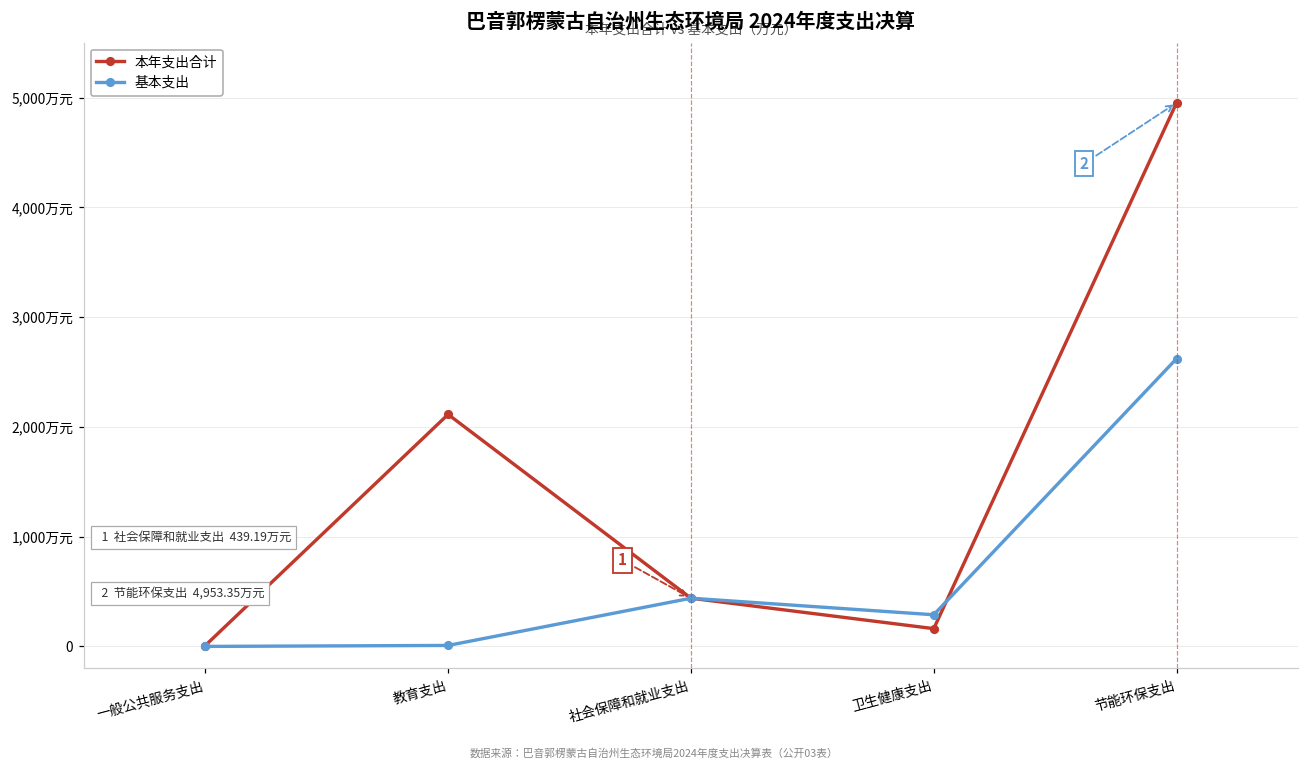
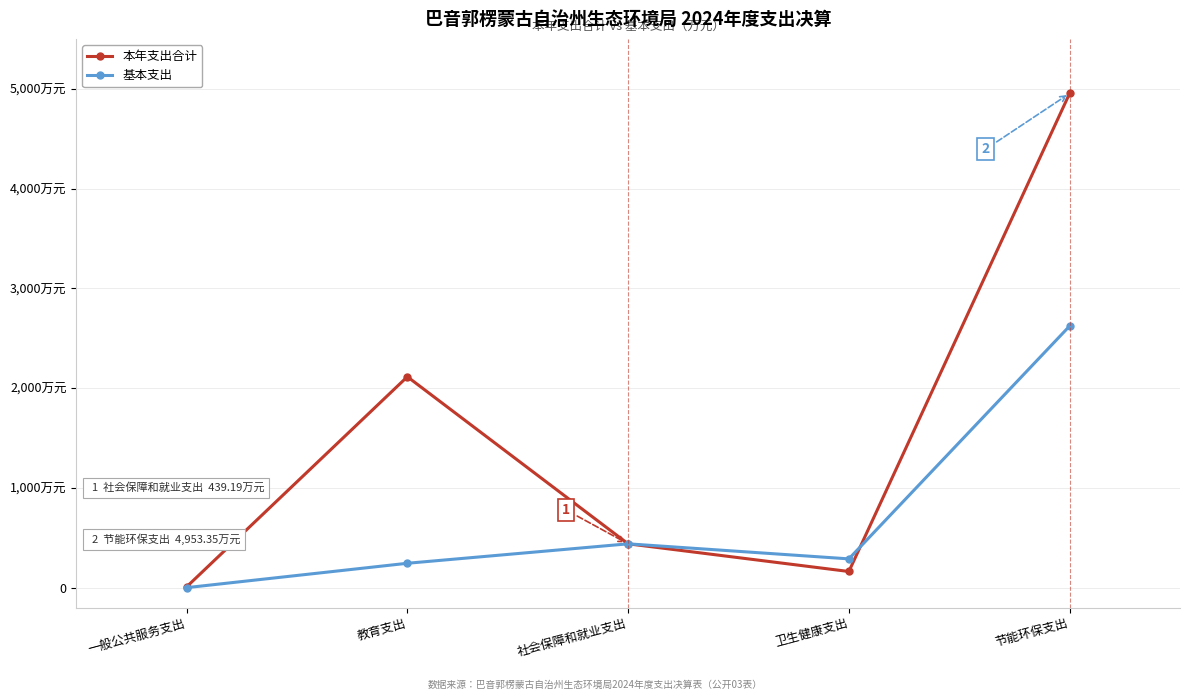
基本支出, 教育支出: 0万元 -> 200万元
